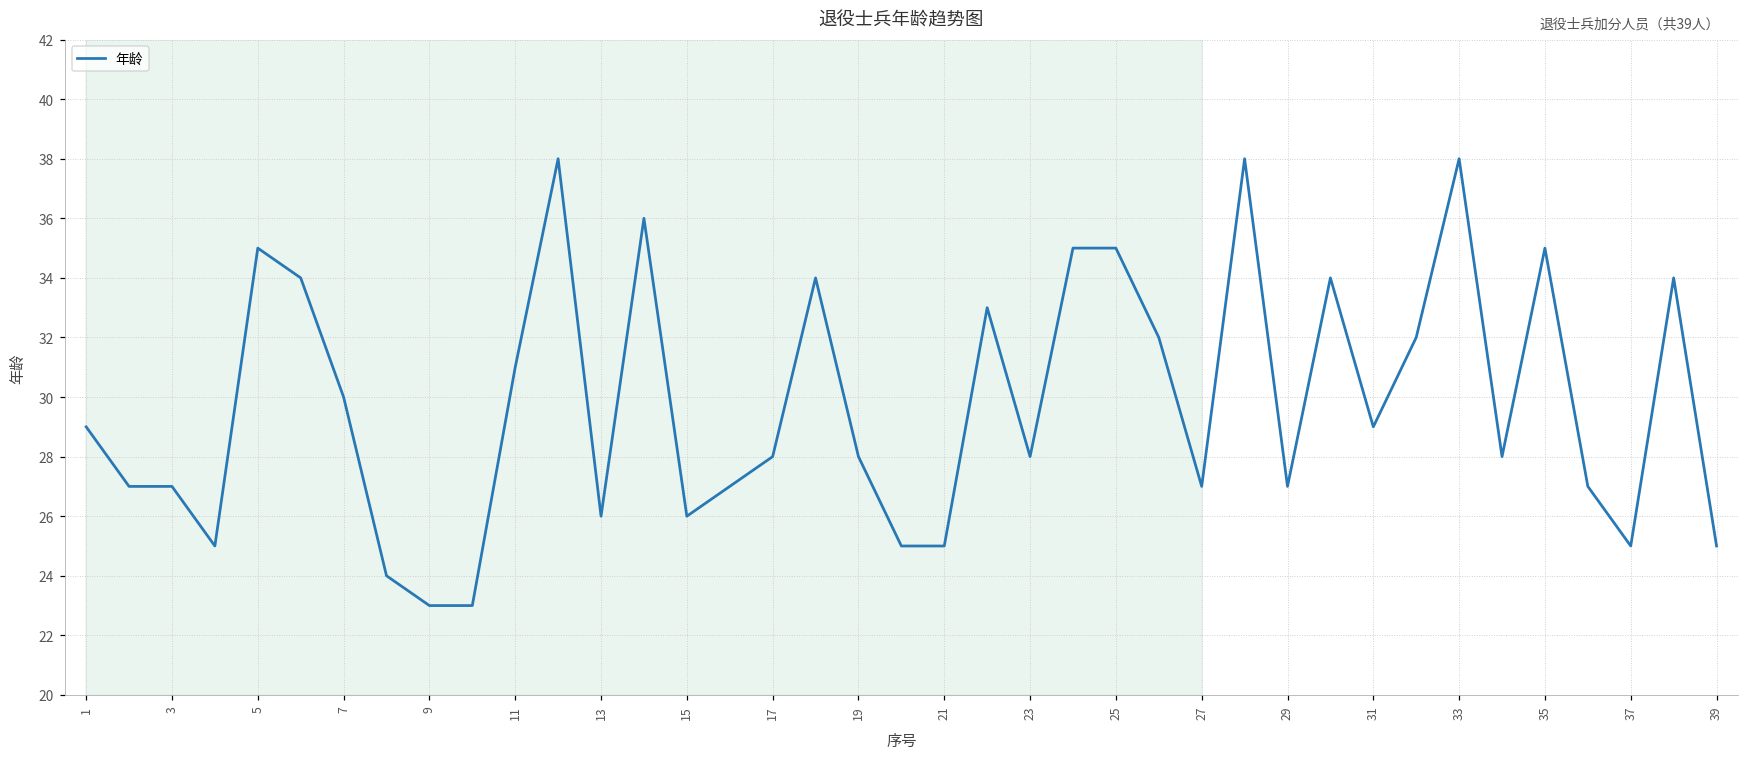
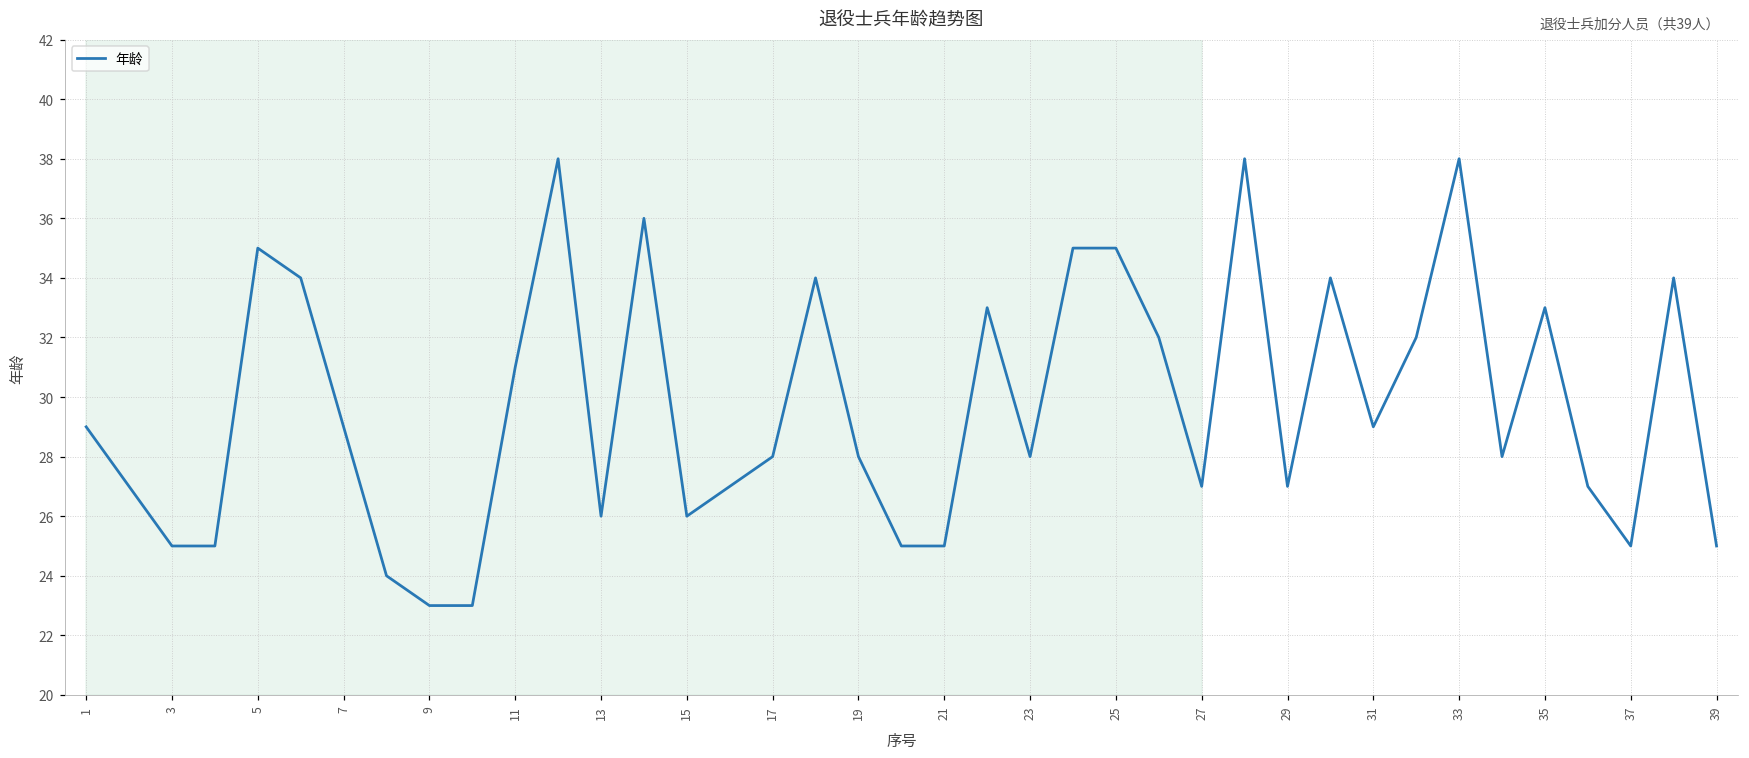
3: 27 -> 25
7: 30 -> 29
35: 35 -> 33
